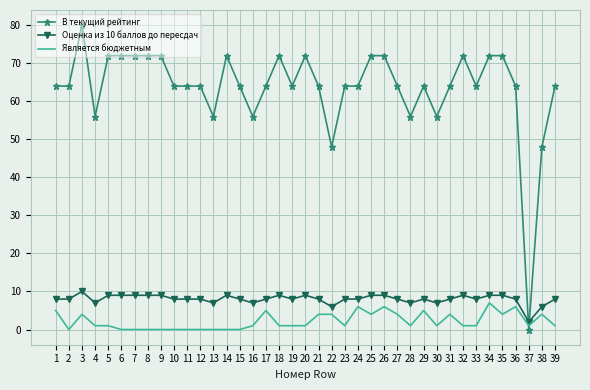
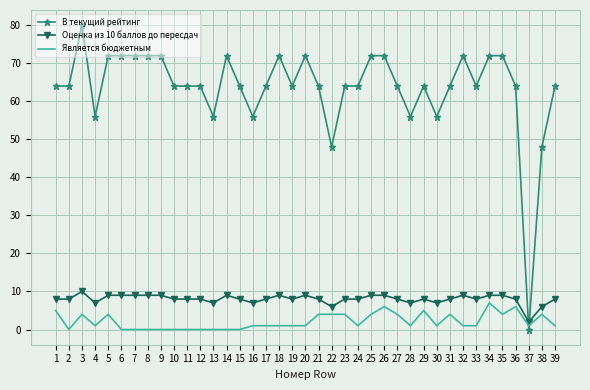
Является бюджетным, 5: 1 -> 4
Является бюджетным, 17: 5 -> 1
Является бюджетным, 23: 1 -> 4
Является бюджетным, 24: 6 -> 1
